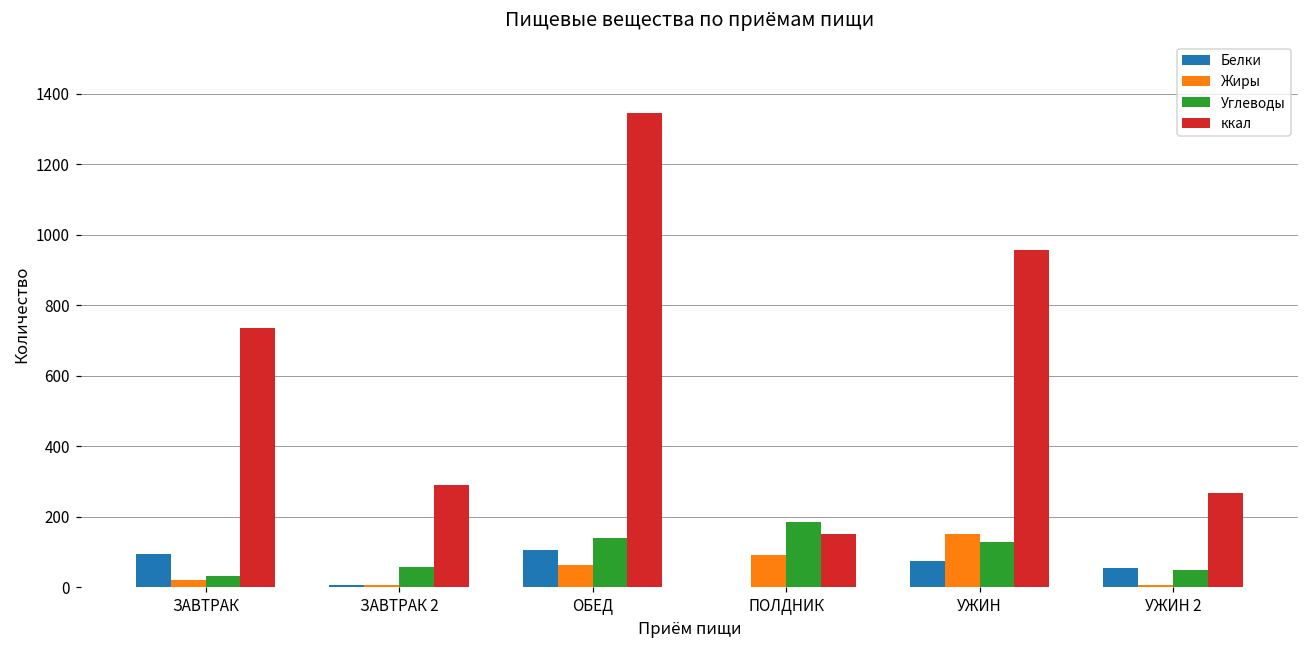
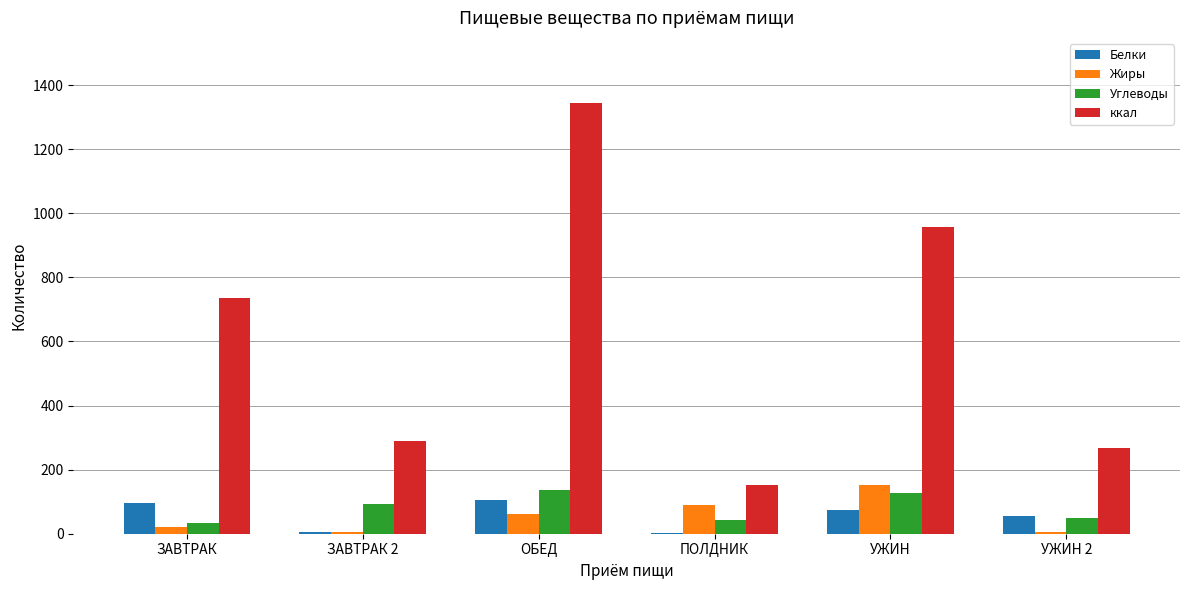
Углеводы, ЗАВТРАК 2: 60 -> 90
Углеводы, ПОЛДНИК: 180 -> 40
